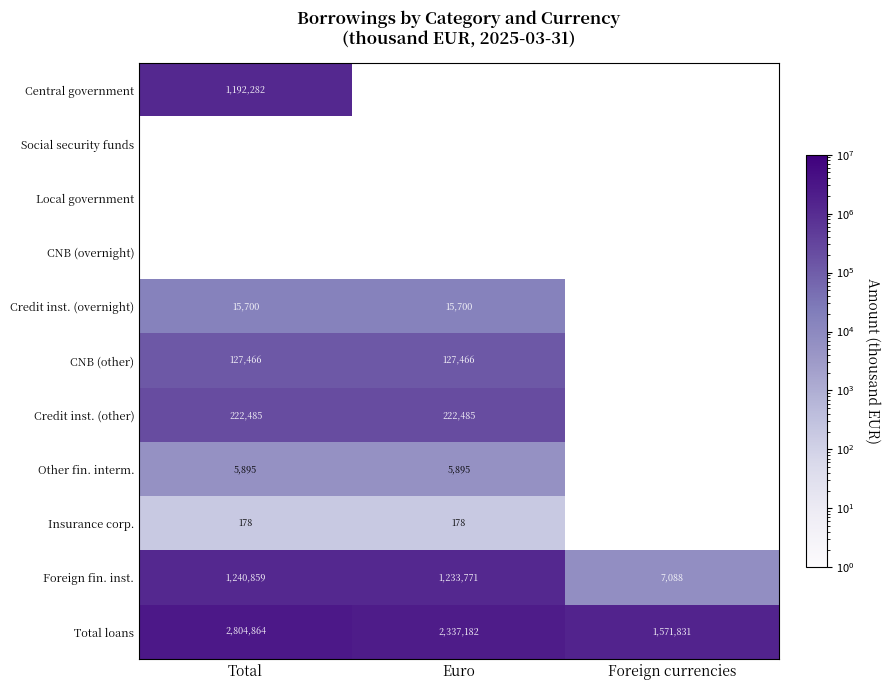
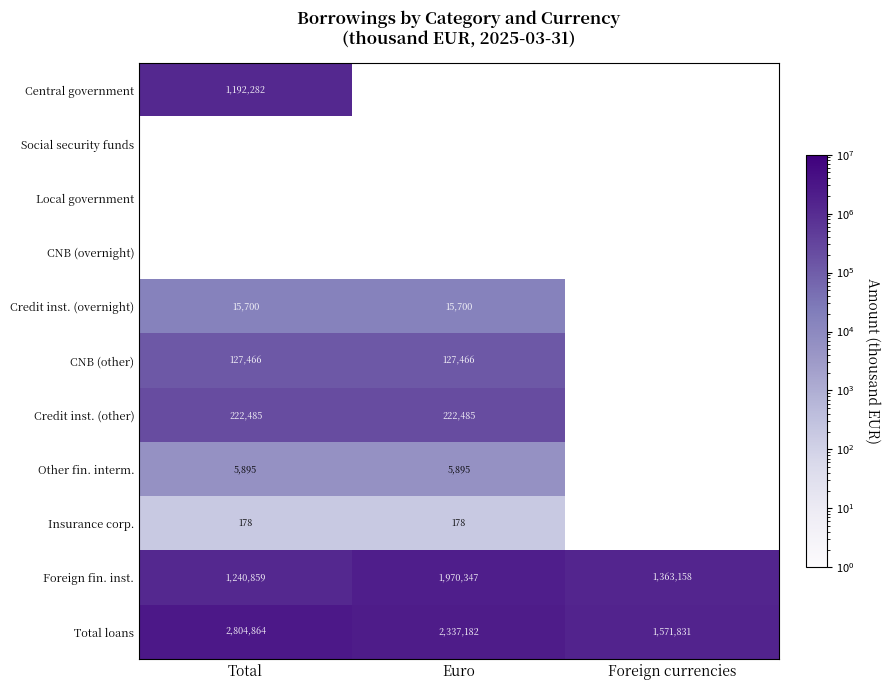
Foreign fin. inst., Euro: 1,233,771 -> 1,970,347
Foreign fin. inst., Foreign currencies: 7,088 -> 1,363,158
